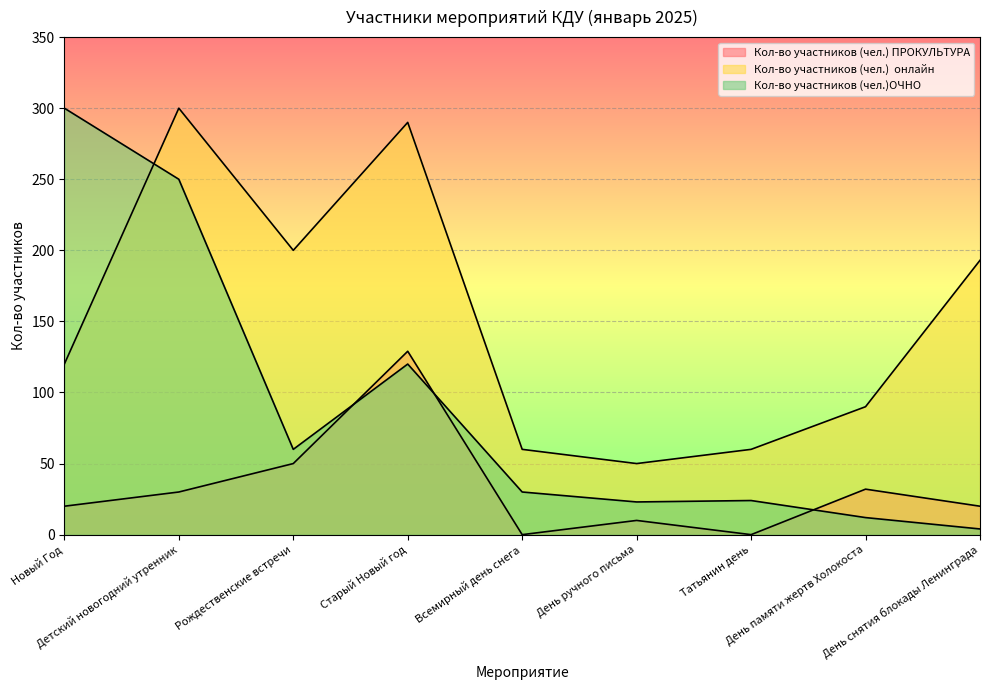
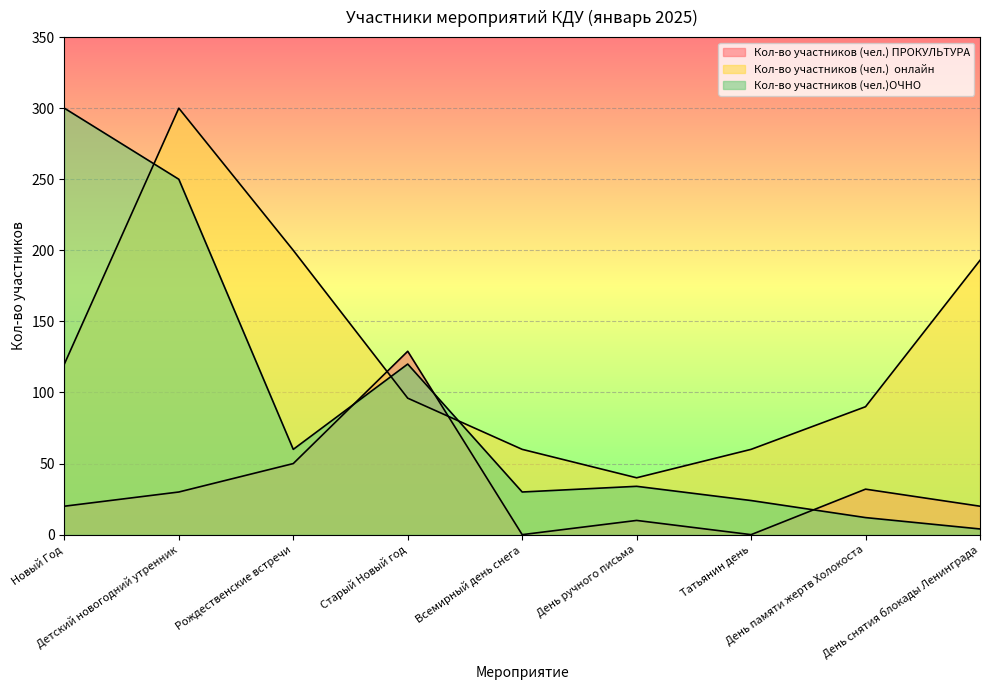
Кол-во участников (чел.) онлайн, Старый Новый год: 290 -> 96
Кол-во участников (чел.) онлайн, День ручного письма: 50 -> 40
Кол-во участников (чел.)ОЧНО, День ручного письма: 23 -> 34
